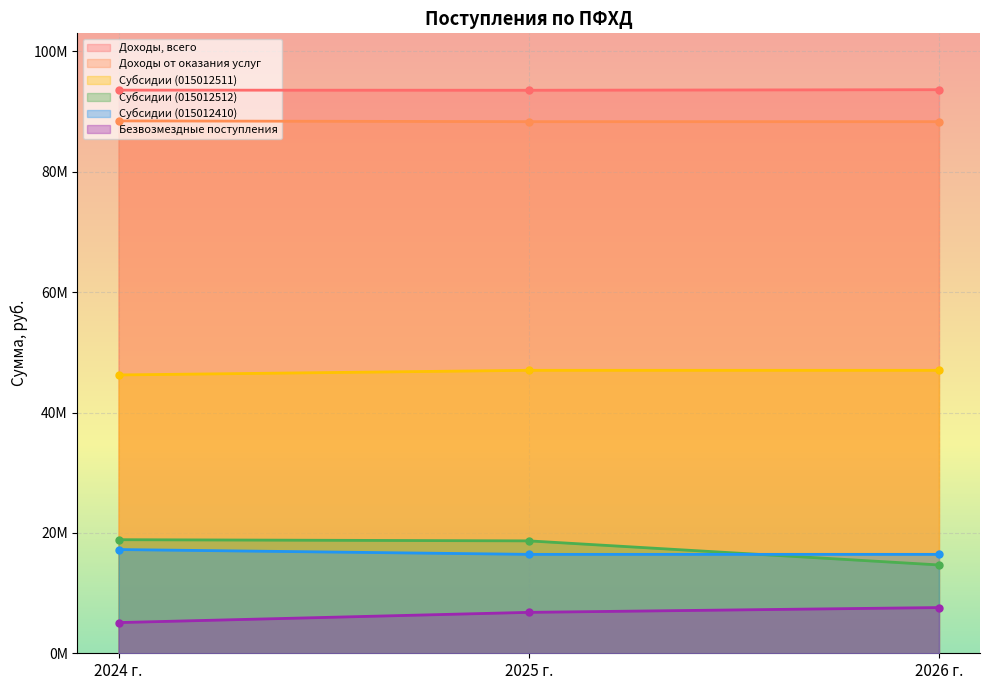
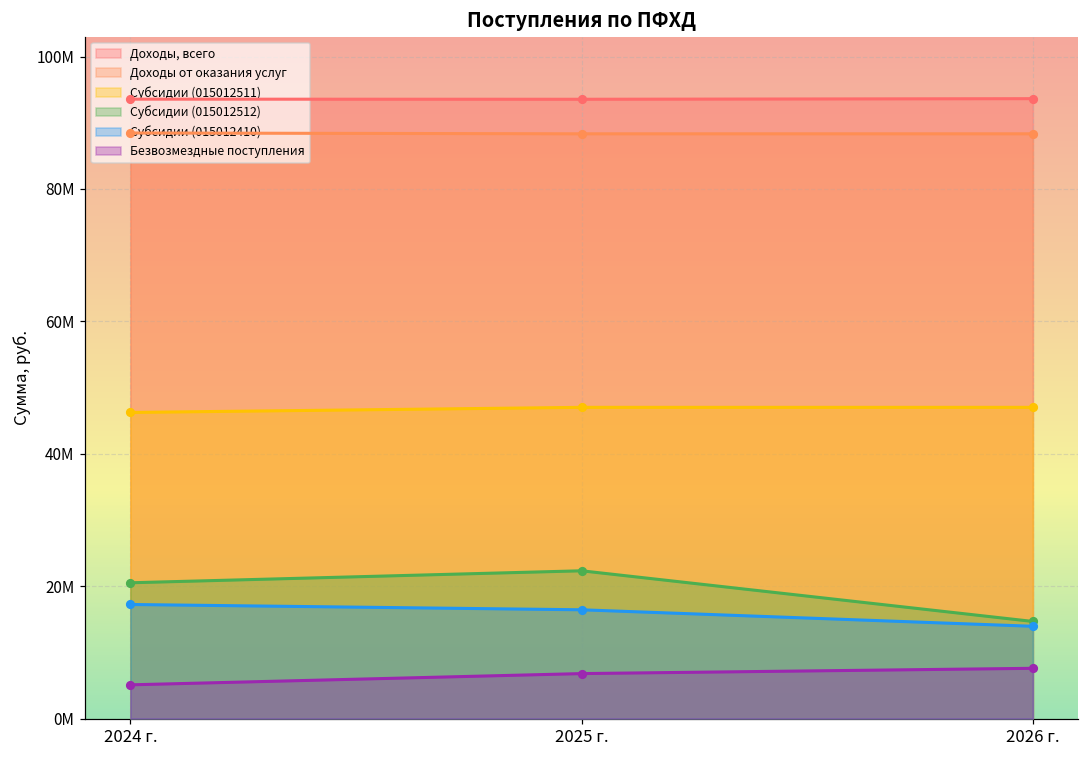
Субсидии (015012512), 2024 г.: 19000000 -> 21000000
Субсидии (015012512), 2025 г.: 19000000 -> 22000000
Субсидии (015012410), 2026 г.: 16000000 -> 14000000
